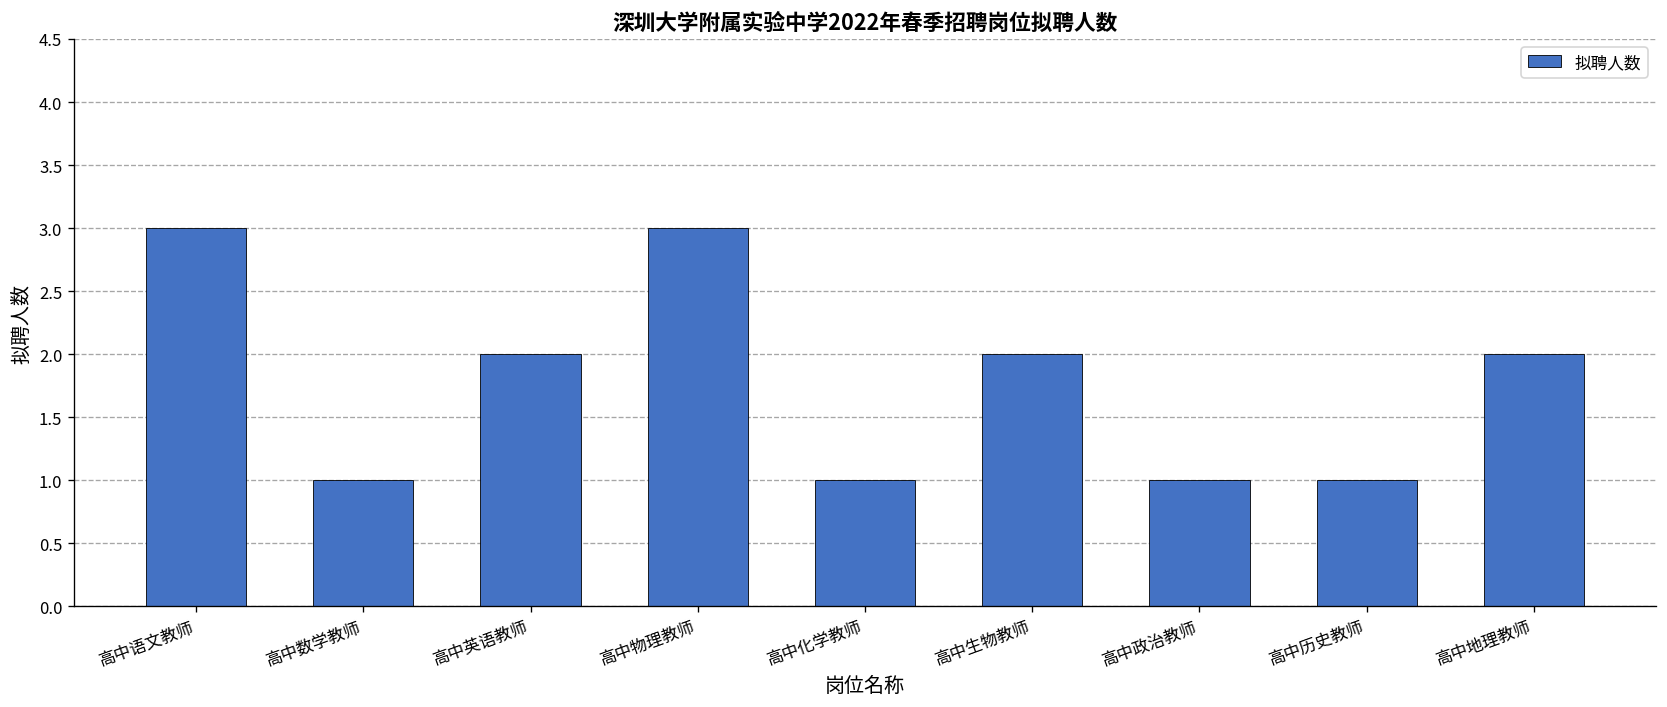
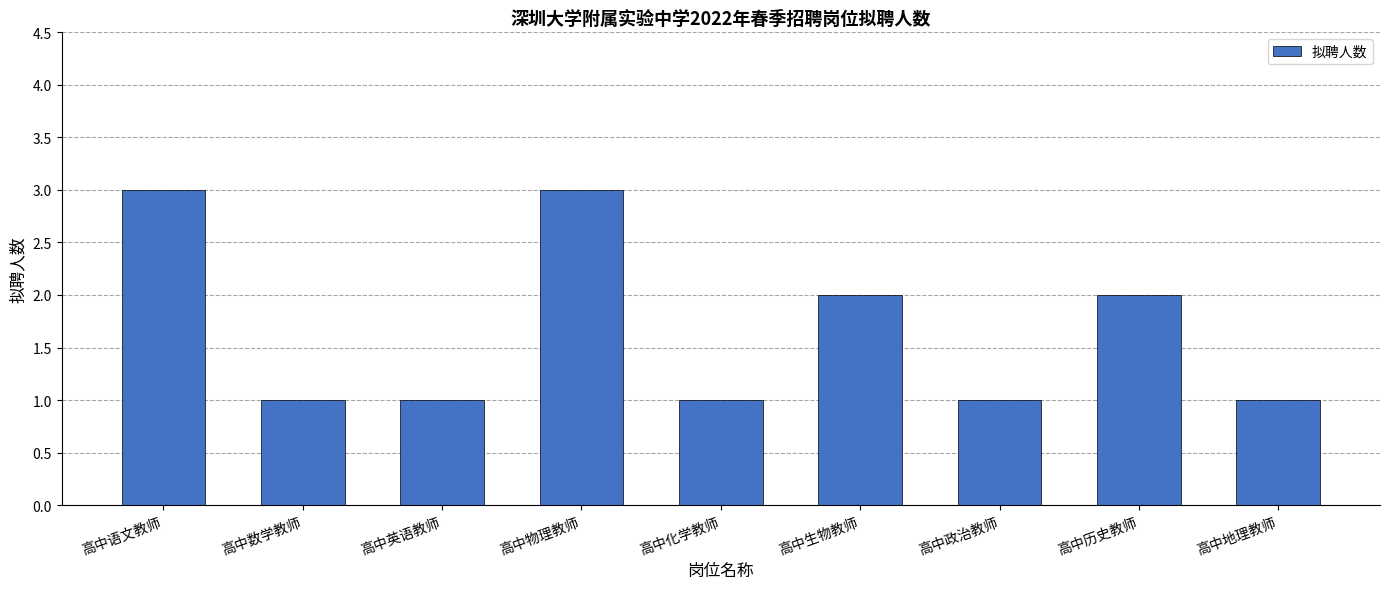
高中英语教师: 2 -> 1
高中历史教师: 1 -> 2
高中地理教师: 2 -> 1
